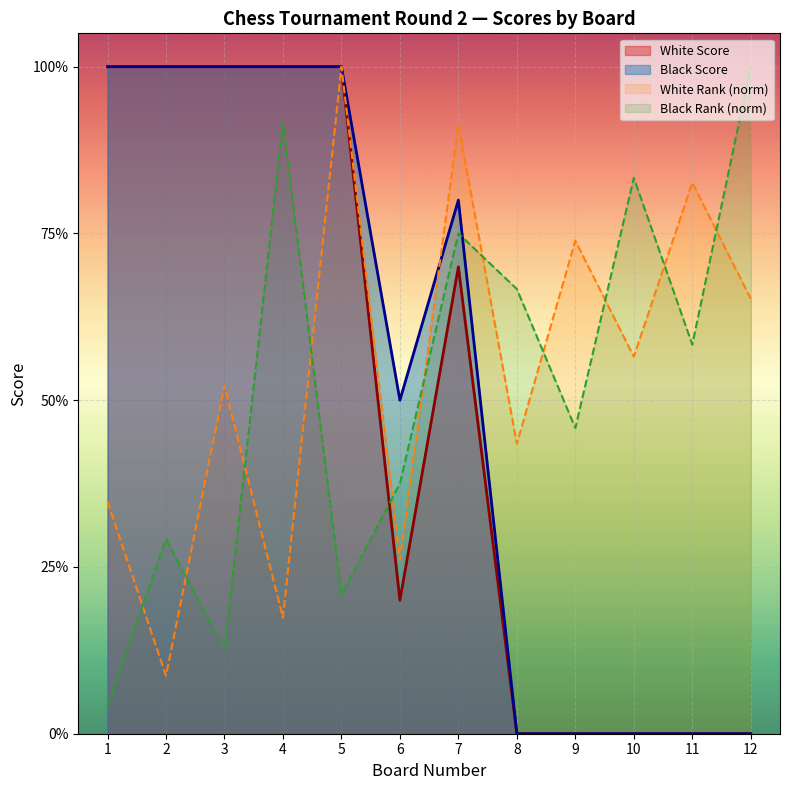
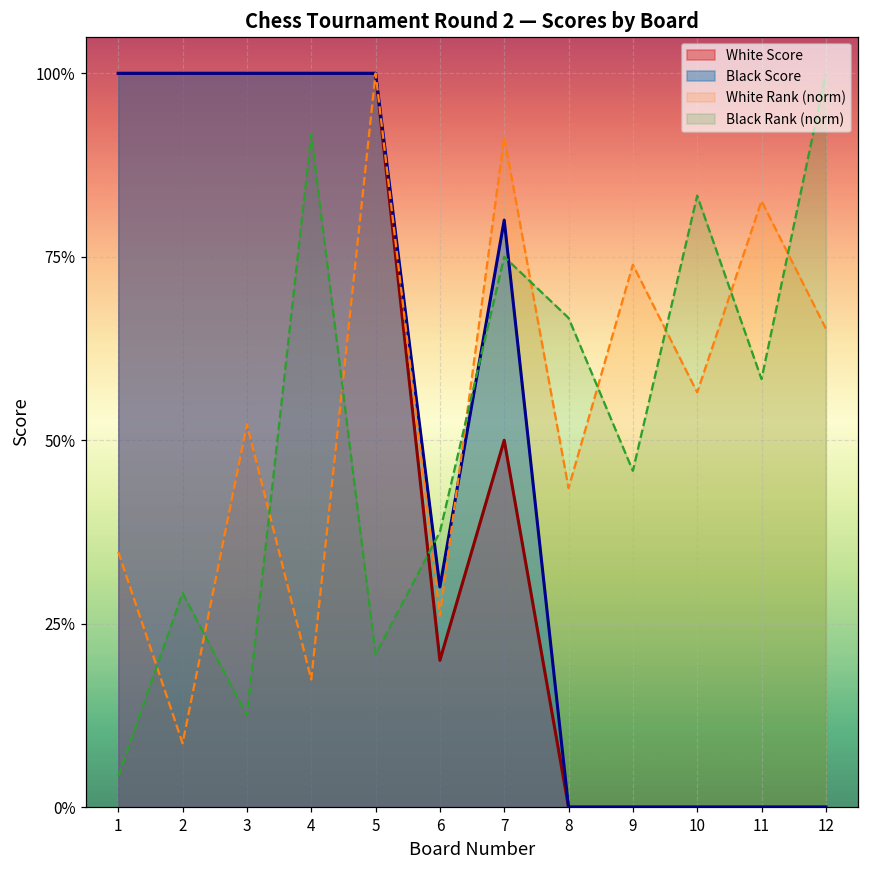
Black Score, 6: 50% -> 30%
White Score, 7: 70% -> 50%
